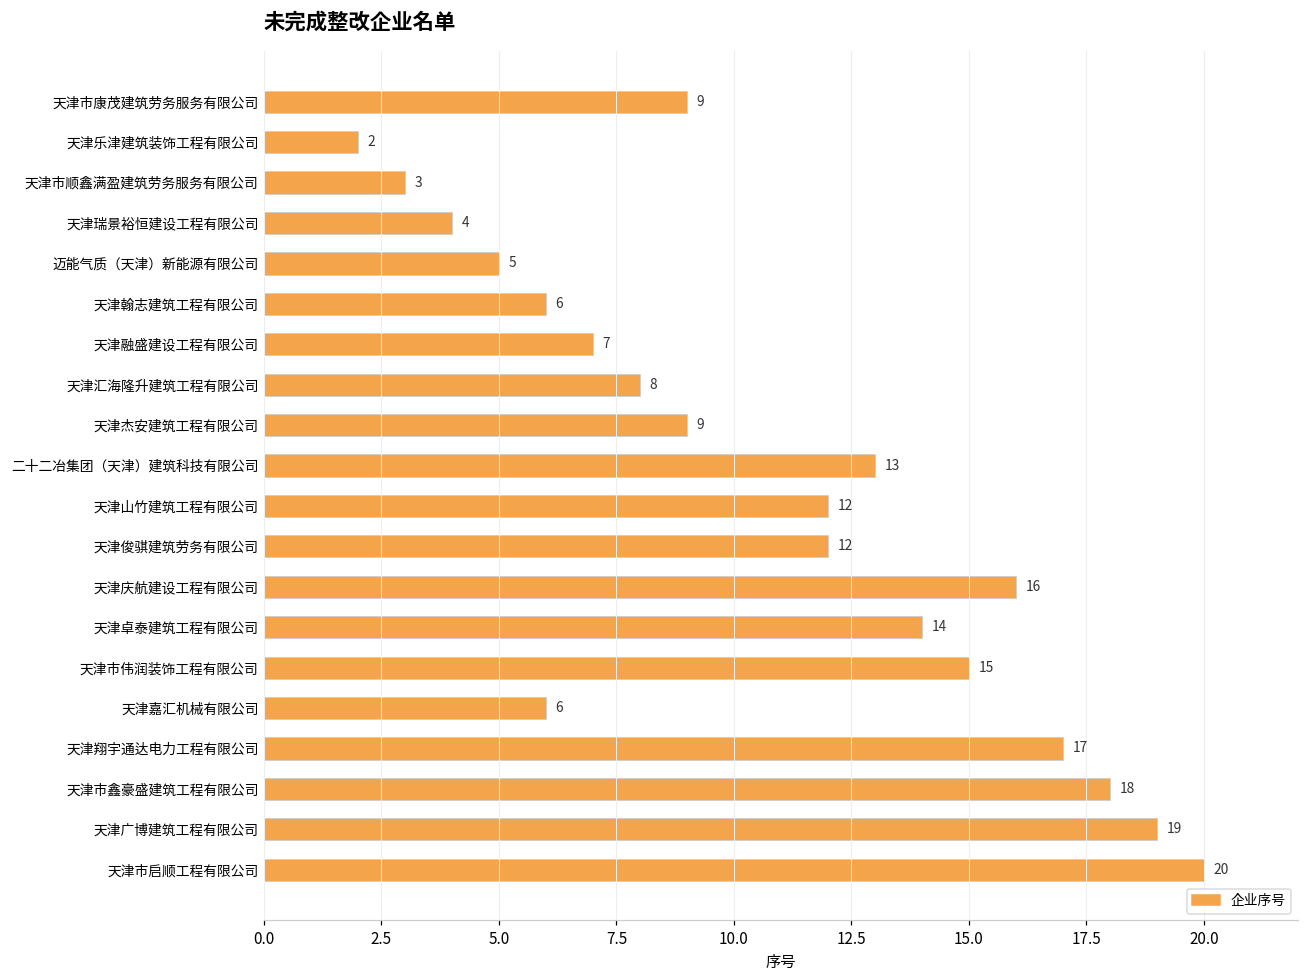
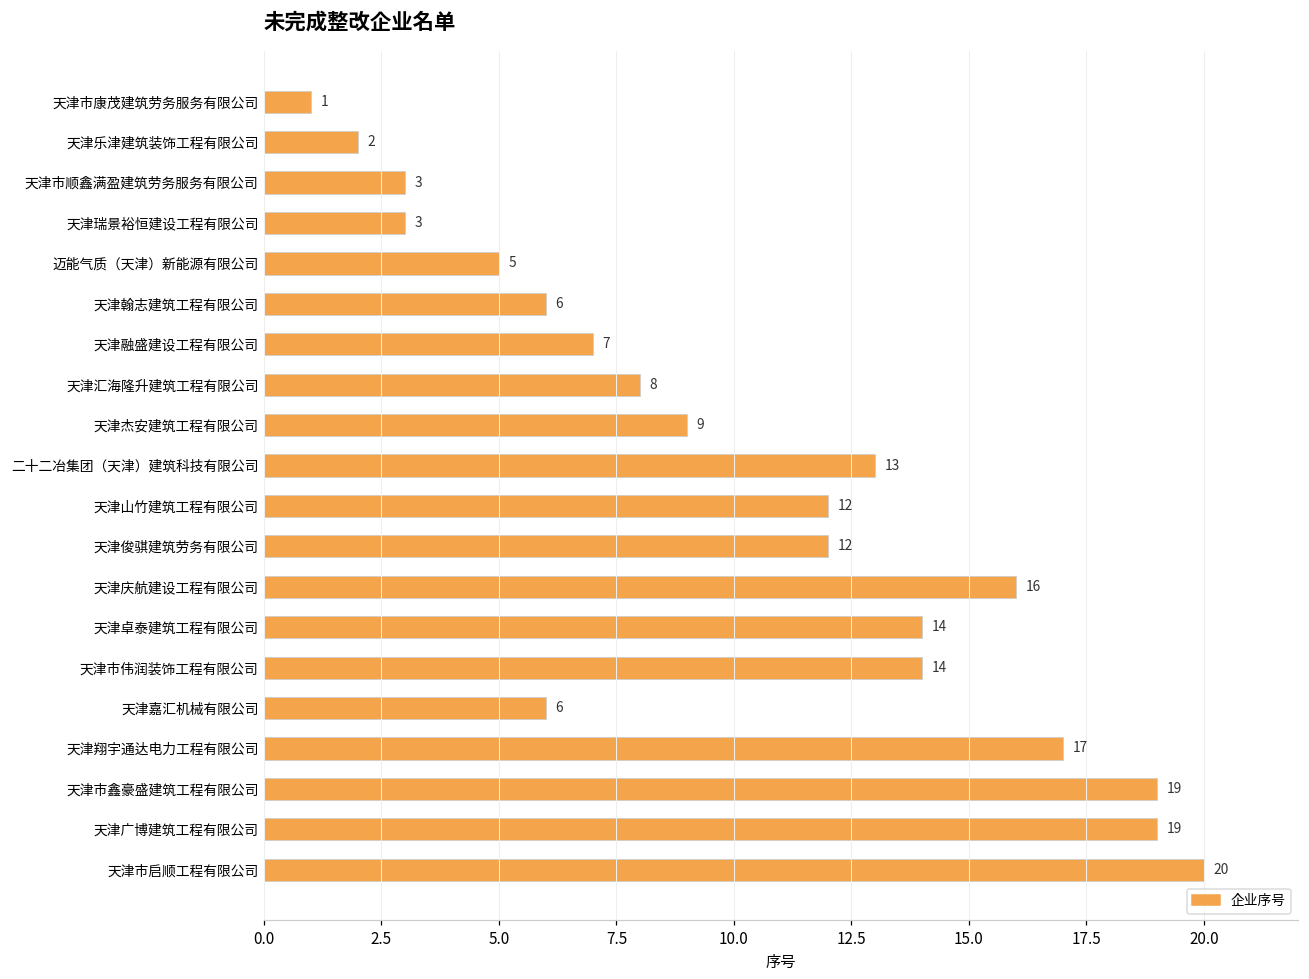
天津市康茂建筑劳务服务有限公司: 9 -> 1
天津瑞景裕恒建设工程有限公司: 4 -> 3
天津市伟润装饰工程有限公司: 15 -> 14
天津市鑫豪盛建筑工程有限公司: 18 -> 19
